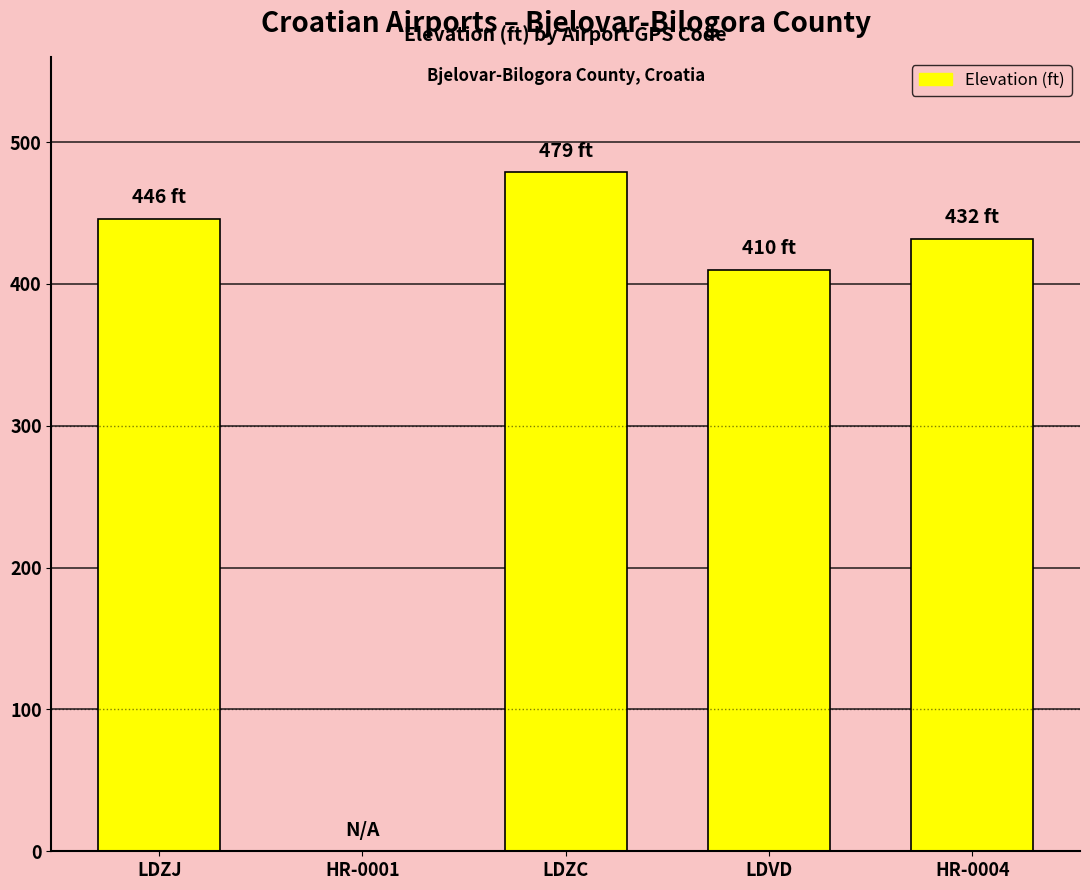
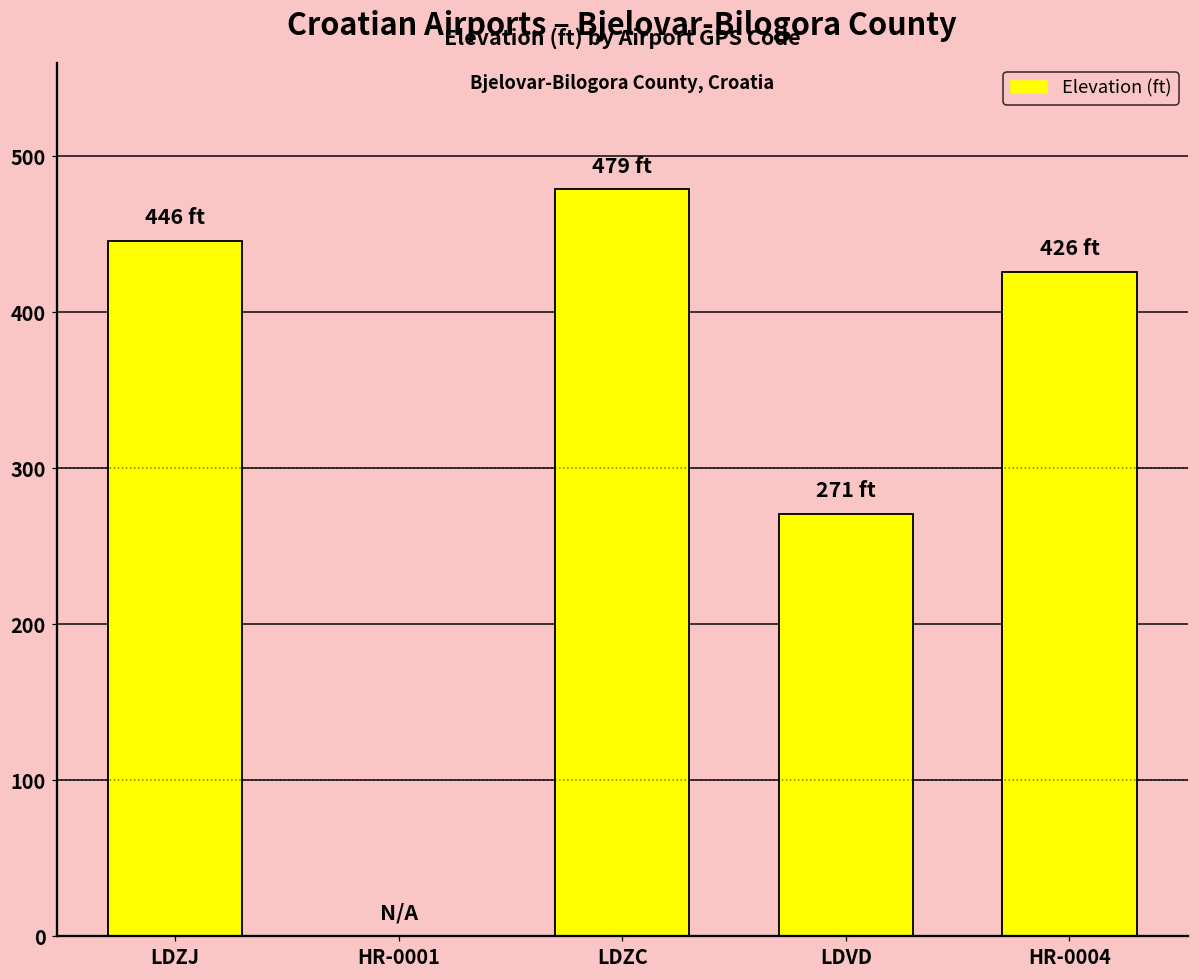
LDVD: 410 -> 271
HR-0004: 432 -> 426
